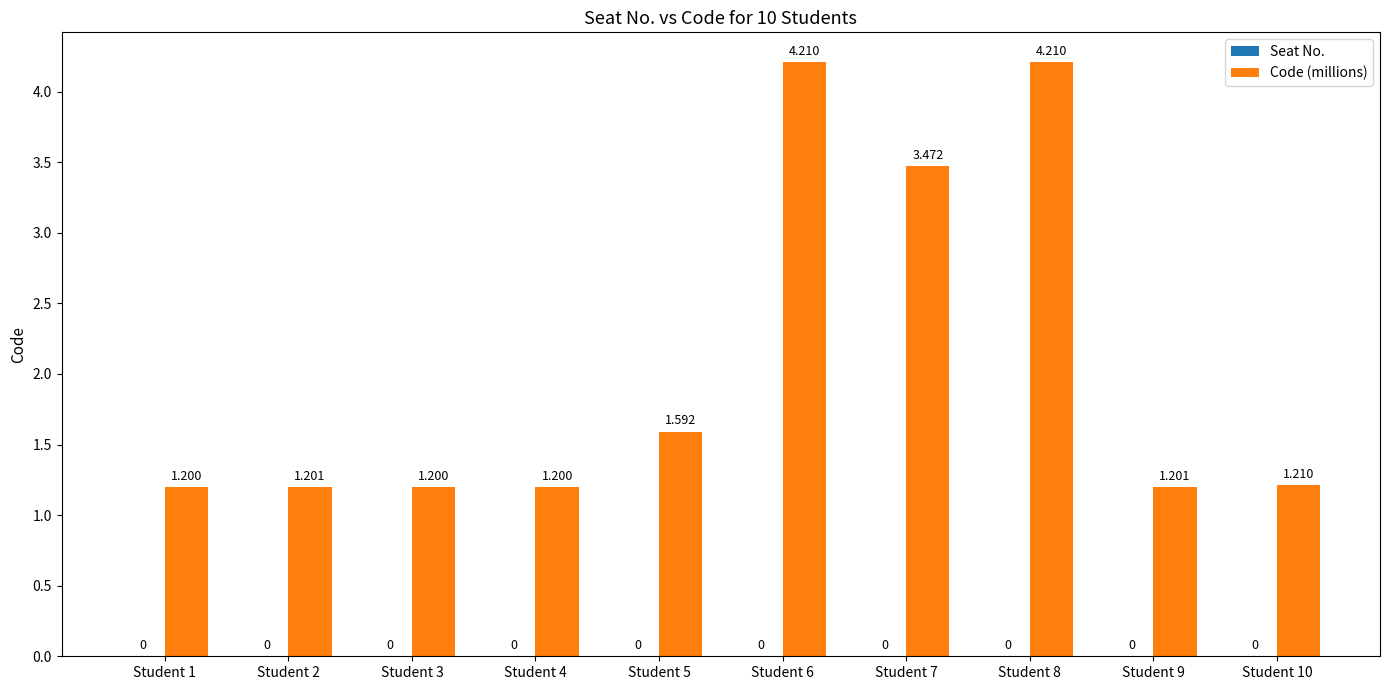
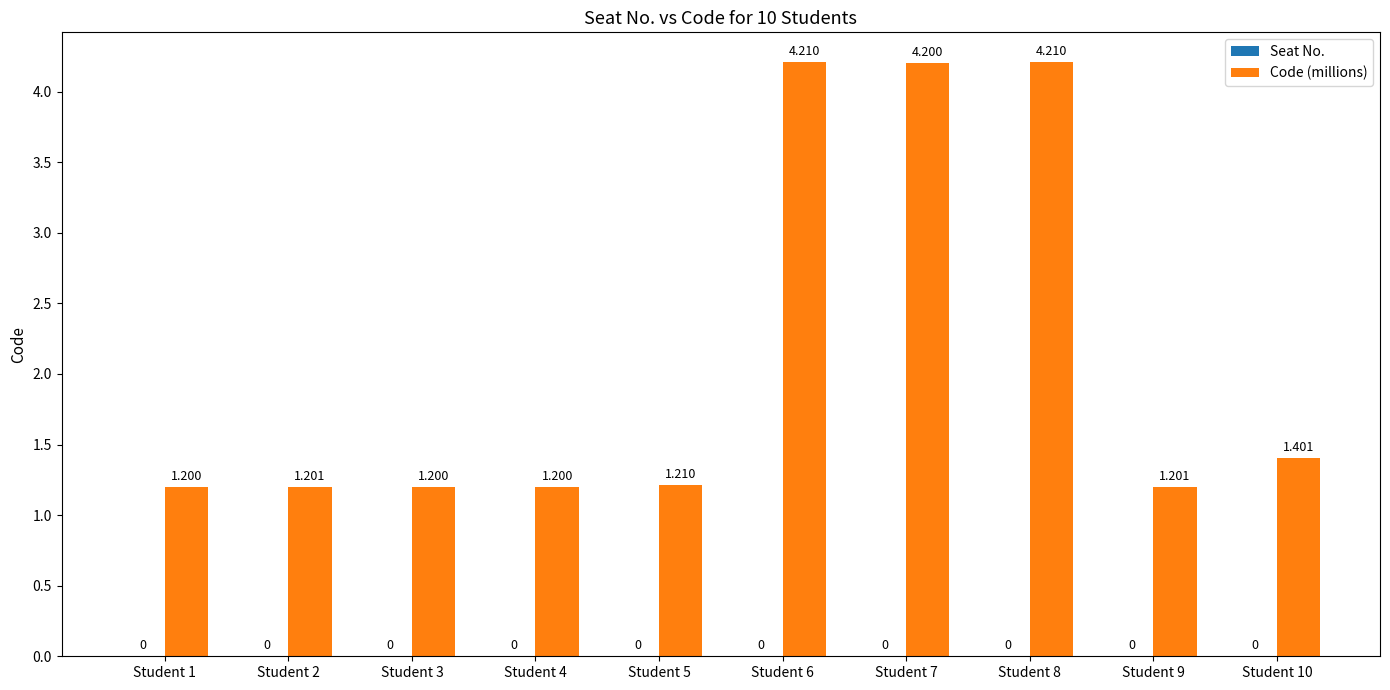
Code (millions), Student 5: 1.592 -> 1.210
Code (millions), Student 7: 3.472 -> 4.200
Code (millions), Student 10: 1.210 -> 1.401
